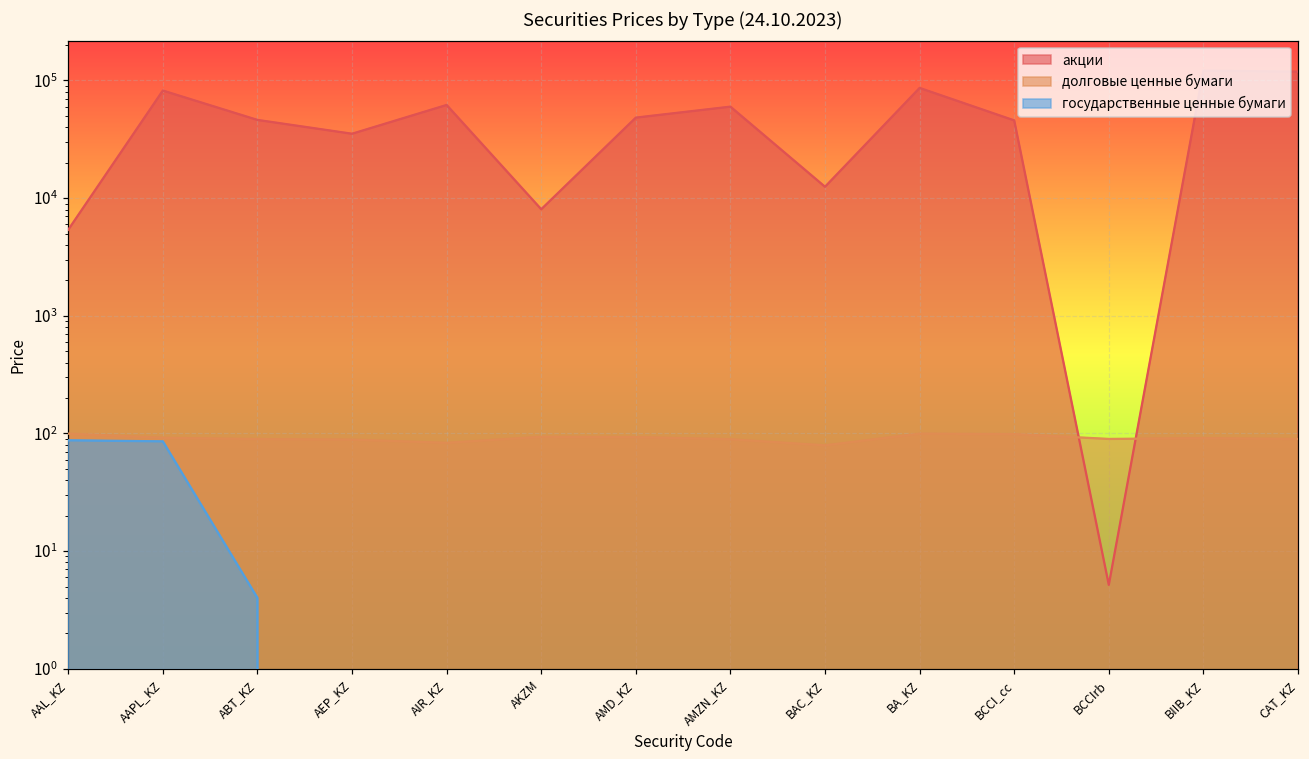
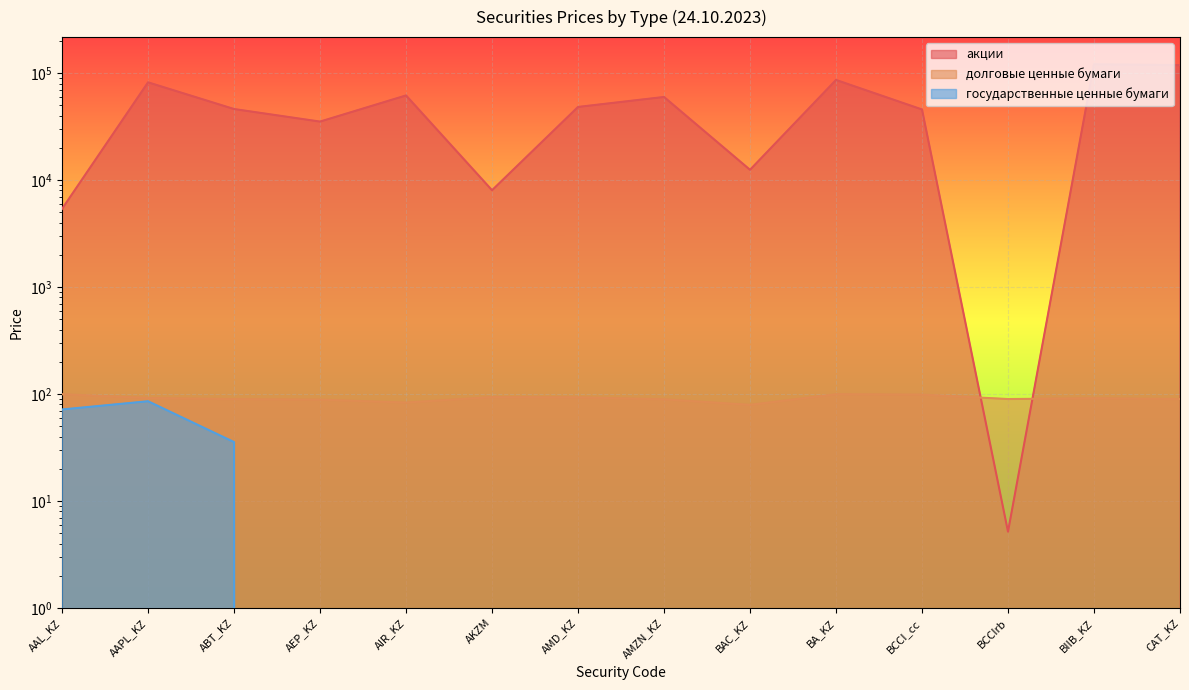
государственные ценные бумаги, AAL_KZ: 90 -> 70
государственные ценные бумаги, ABT_KZ: 4.0 -> 36
